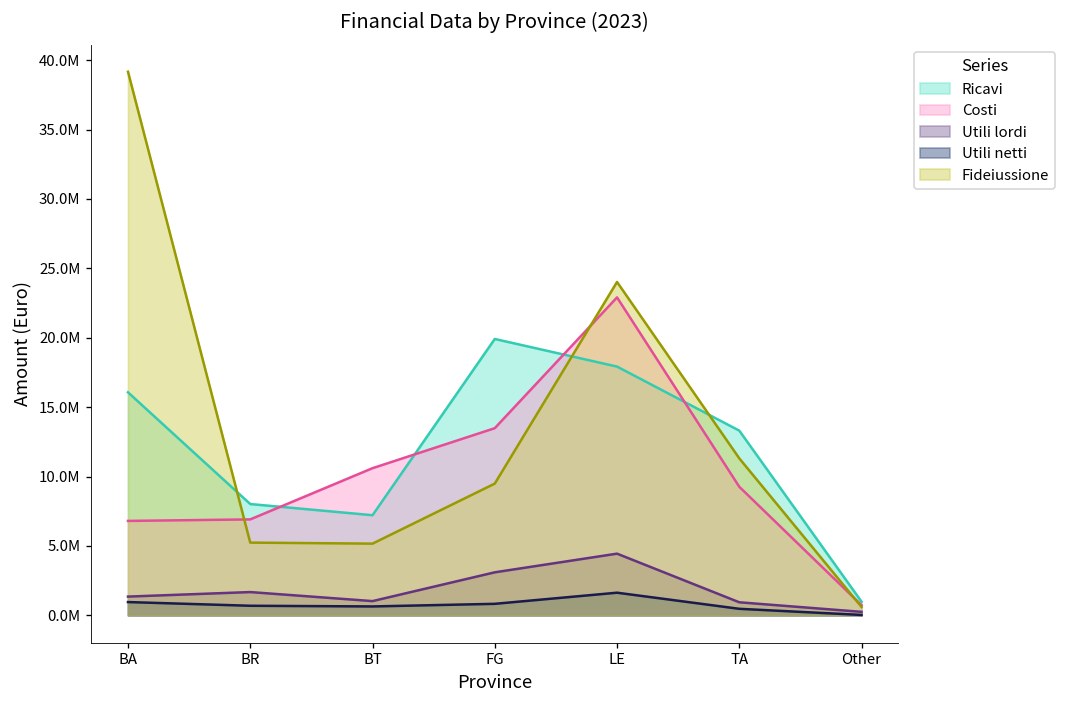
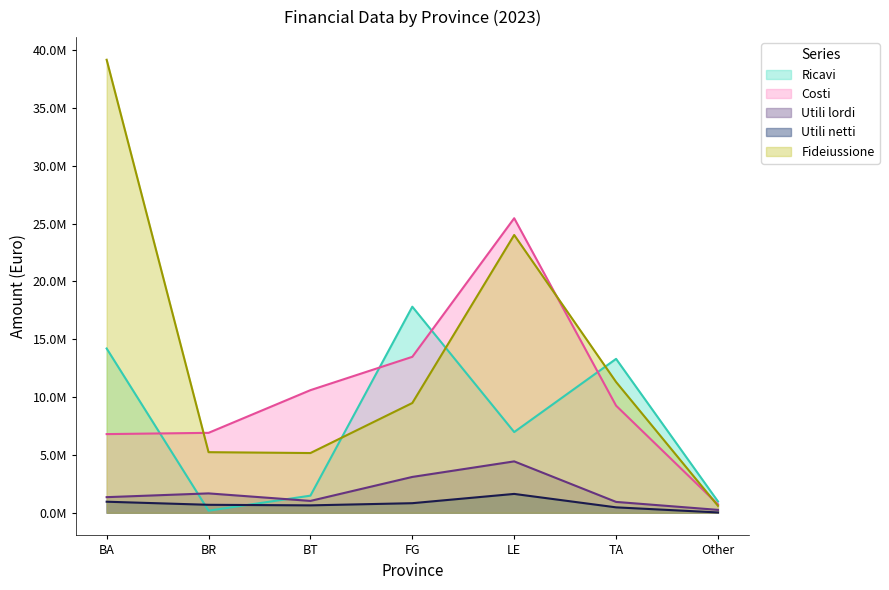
Ricavi, BA: 16100000 -> 14200000
Ricavi, BR: 8000000 -> 200000
Ricavi, BT: 7200000 -> 1500000
Ricavi, FG: 19900000 -> 17800000
Ricavi, LE: 17900000 -> 7000000
Costi, LE: 22900000 -> 25500000
